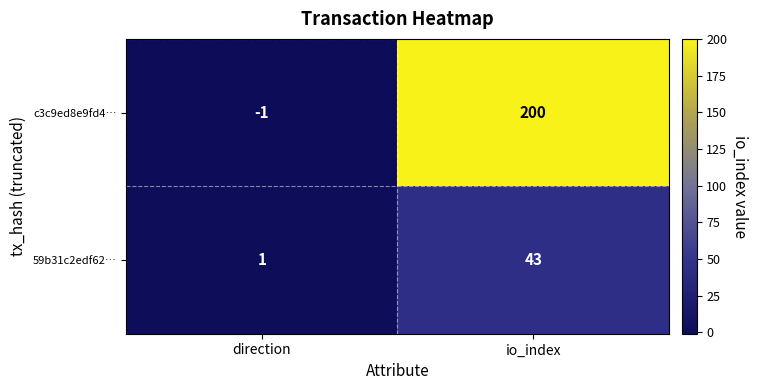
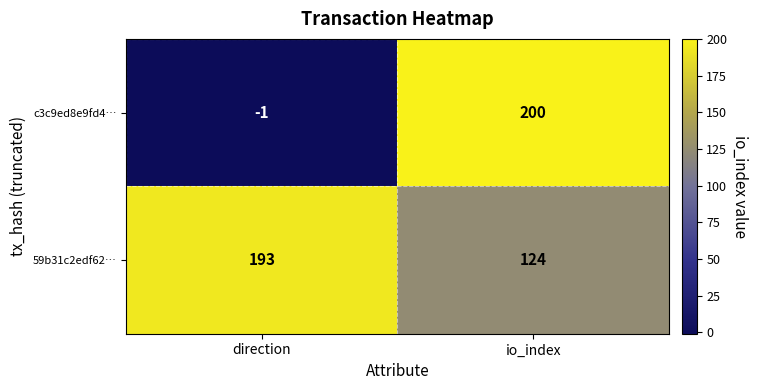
59b31c2edf62…, direction: 1 -> 193
59b31c2edf62…, io_index: 43 -> 124
